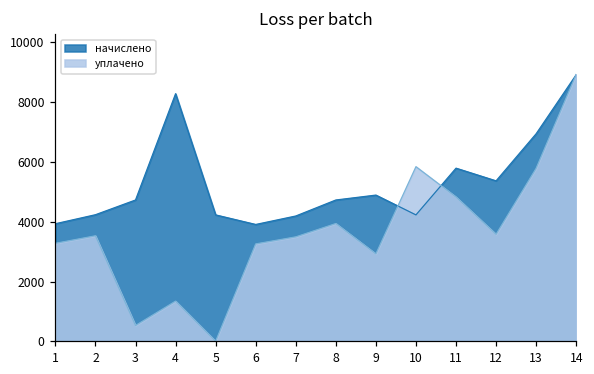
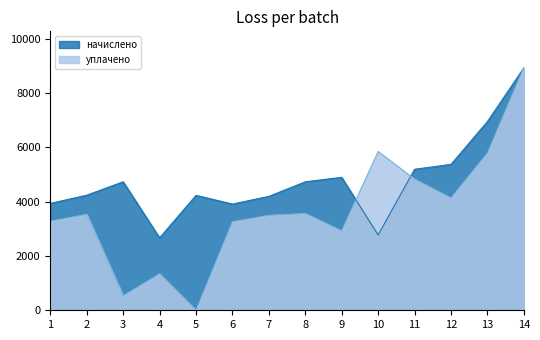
начислено, 4: 8300 -> 2700
уплачено, 8: 3900 -> 3600
начислено, 10: 4200 -> 2800
начислено, 11: 5800 -> 5200
уплачено, 12: 3600 -> 4100
